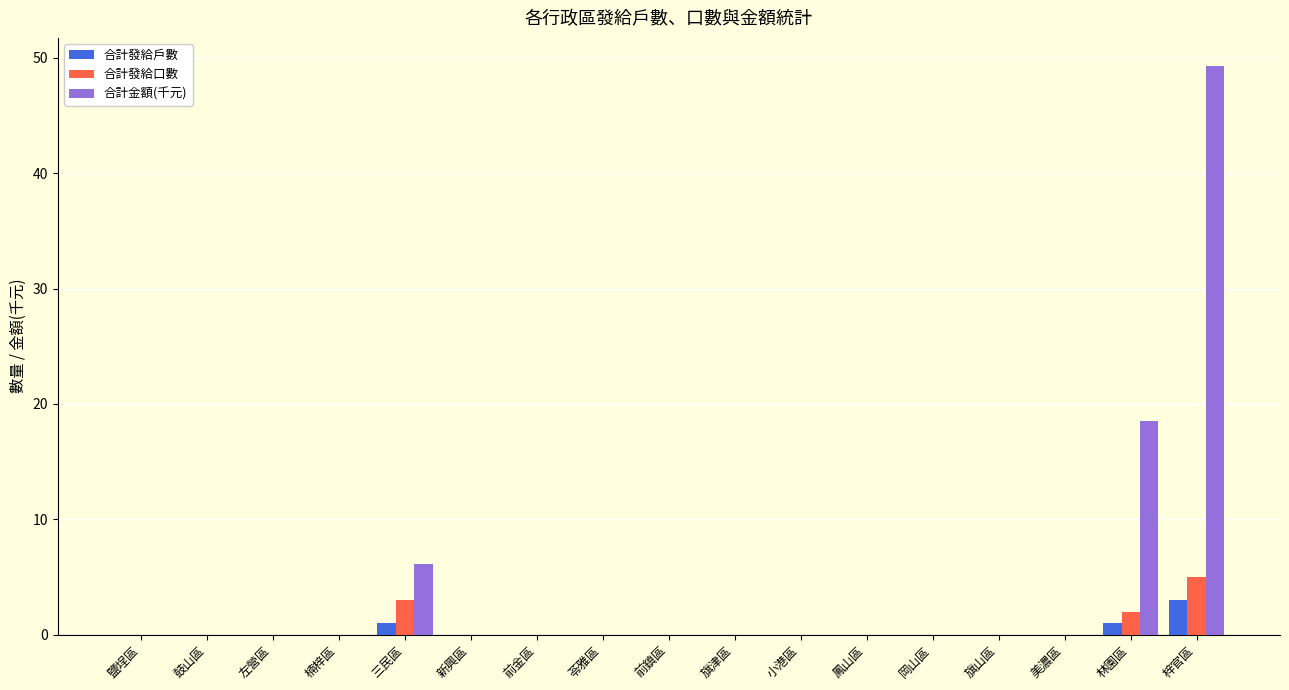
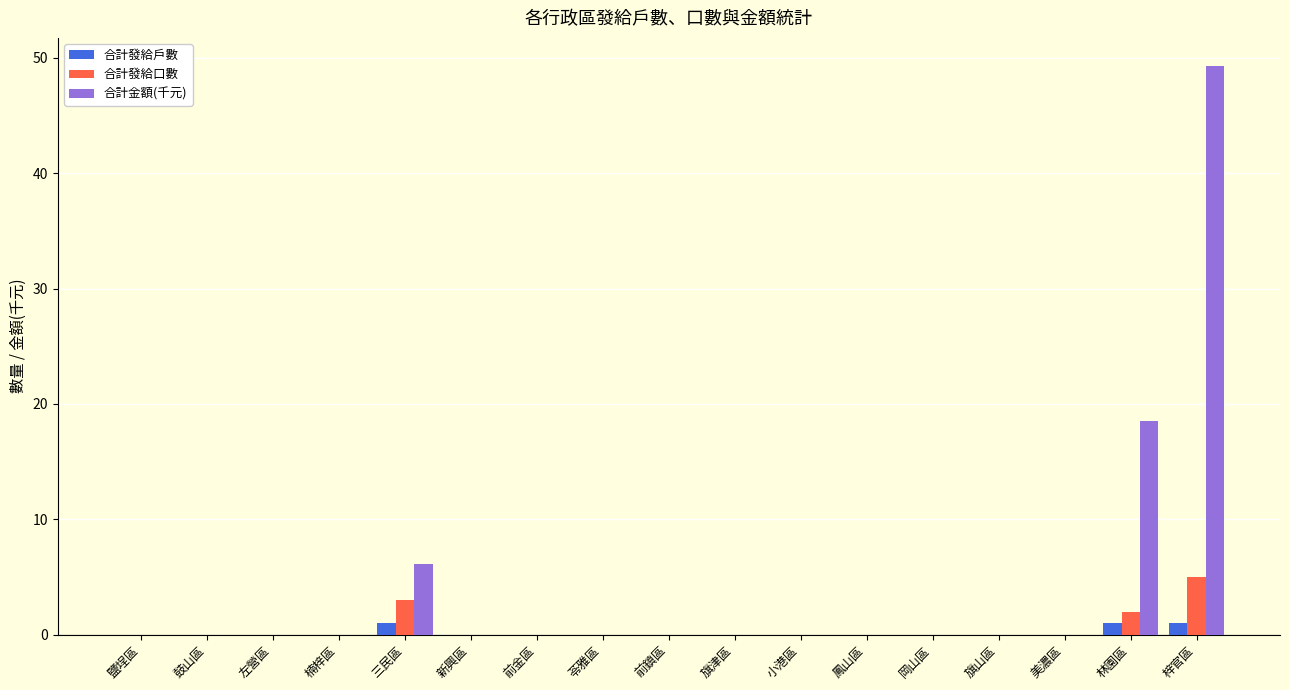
合計發給戶數, 梓官區: 3 -> 1
